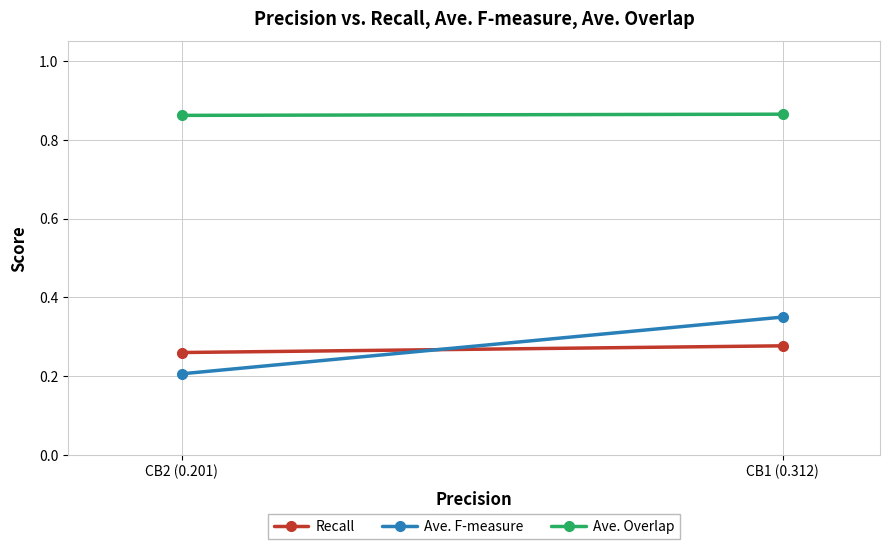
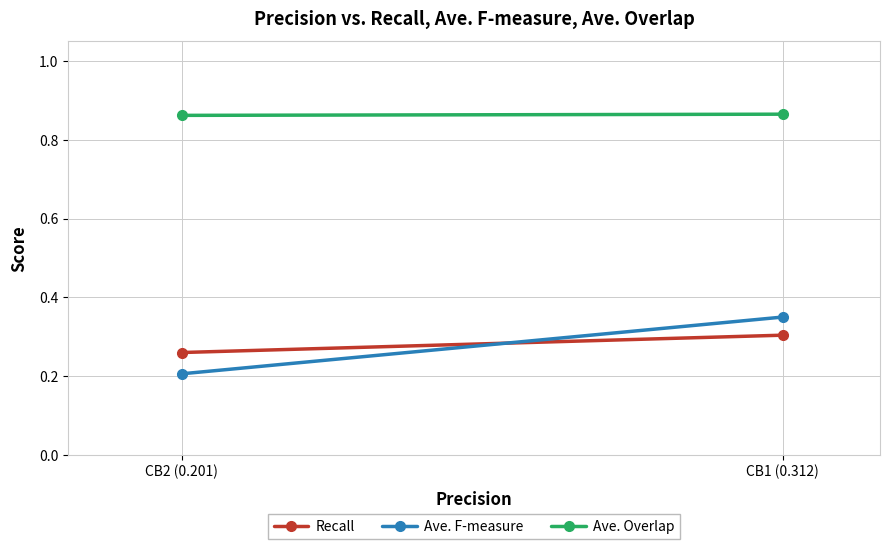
Recall, CB1 (0.312): 0.28 -> 0.30
